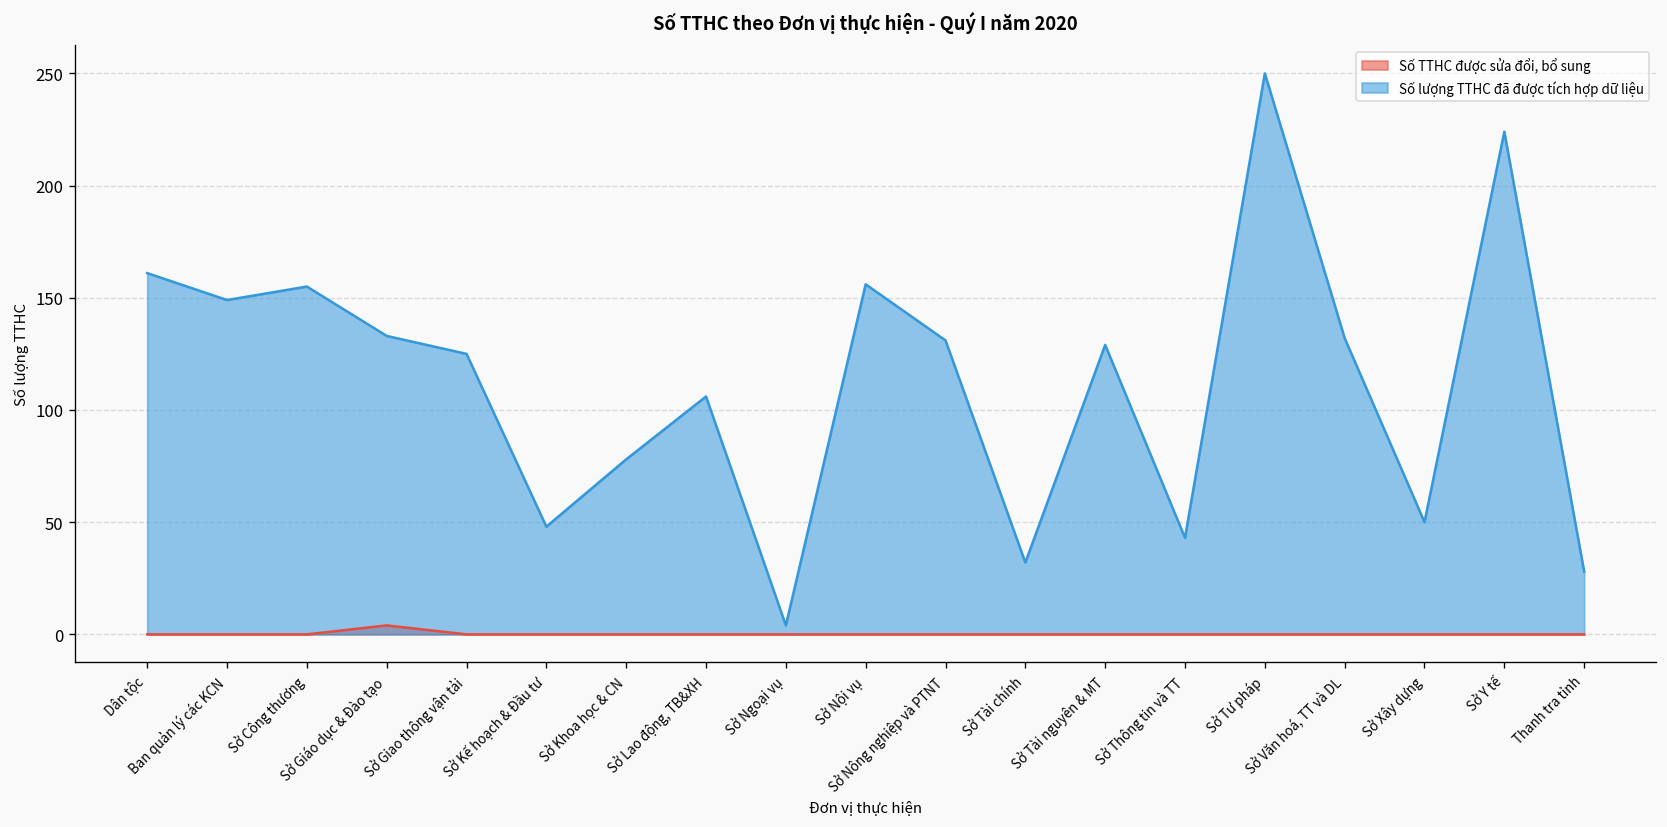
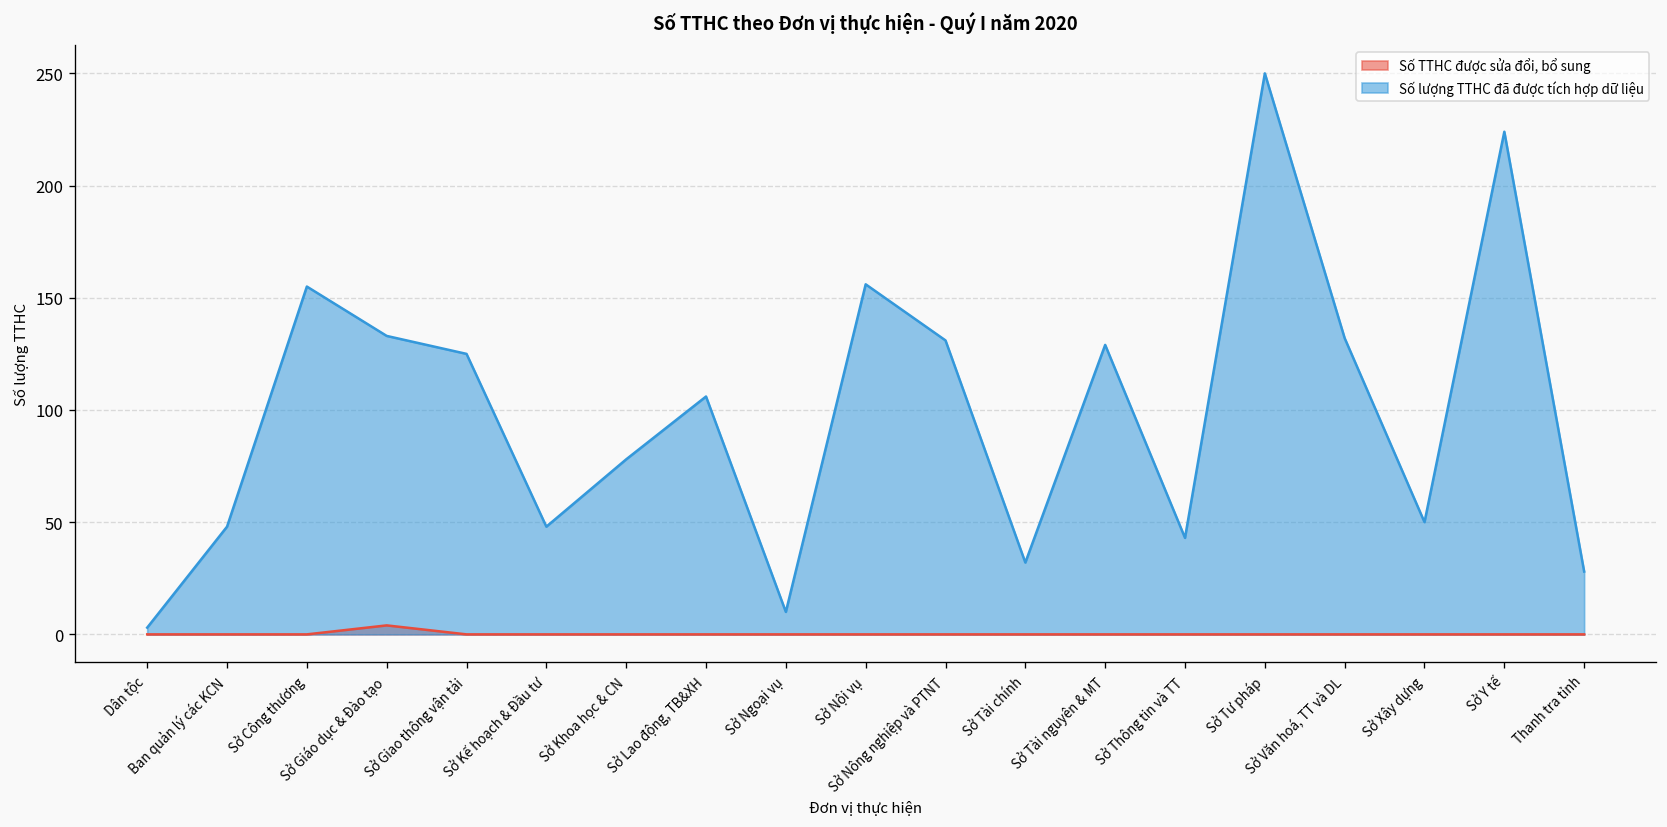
Số lượng TTHC đã được tích hợp dữ liệu, Dân tộc: 161 -> 3
Số lượng TTHC đã được tích hợp dữ liệu, Ban quản lý các KCN: 149 -> 48
Số lượng TTHC đã được tích hợp dữ liệu, Sở Ngoại vụ: 4 -> 10
